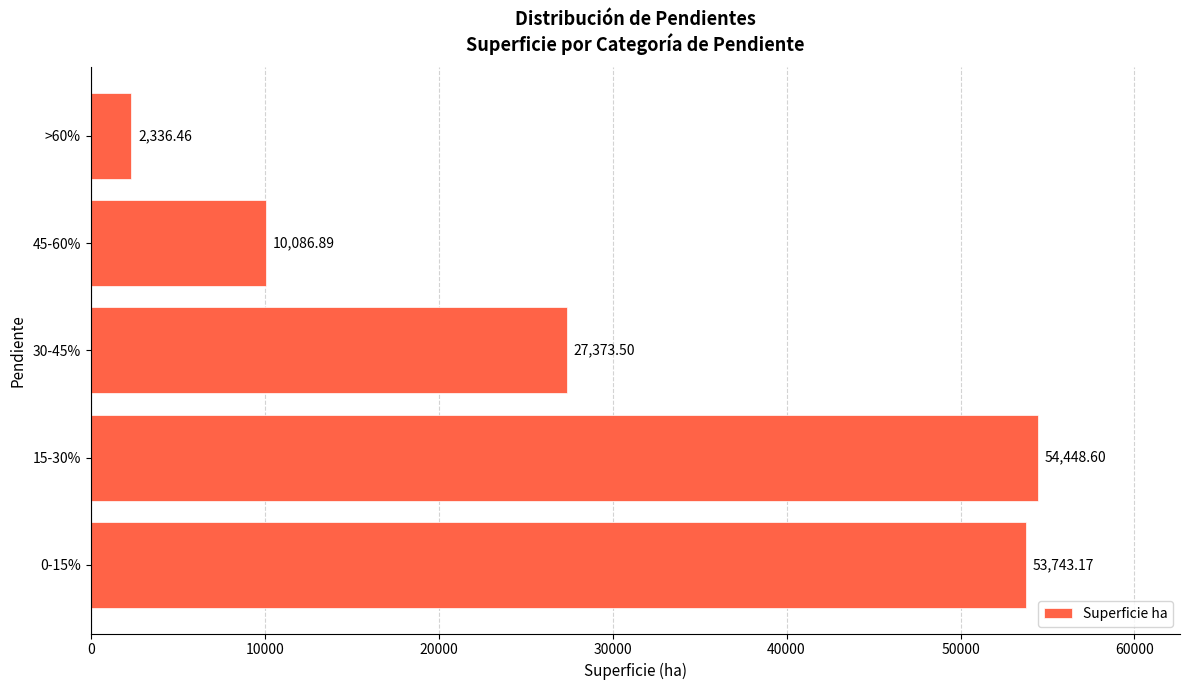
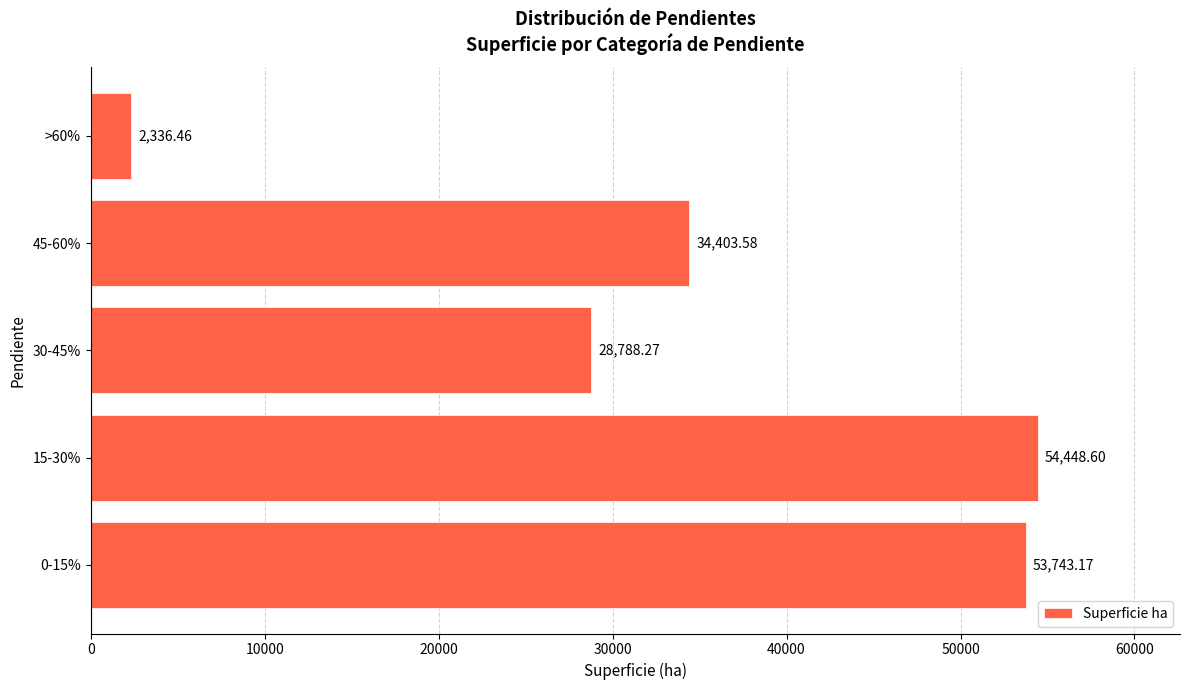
45-60%: 10,086.89 -> 34,403.58
30-45%: 27,373.50 -> 28,788.27
